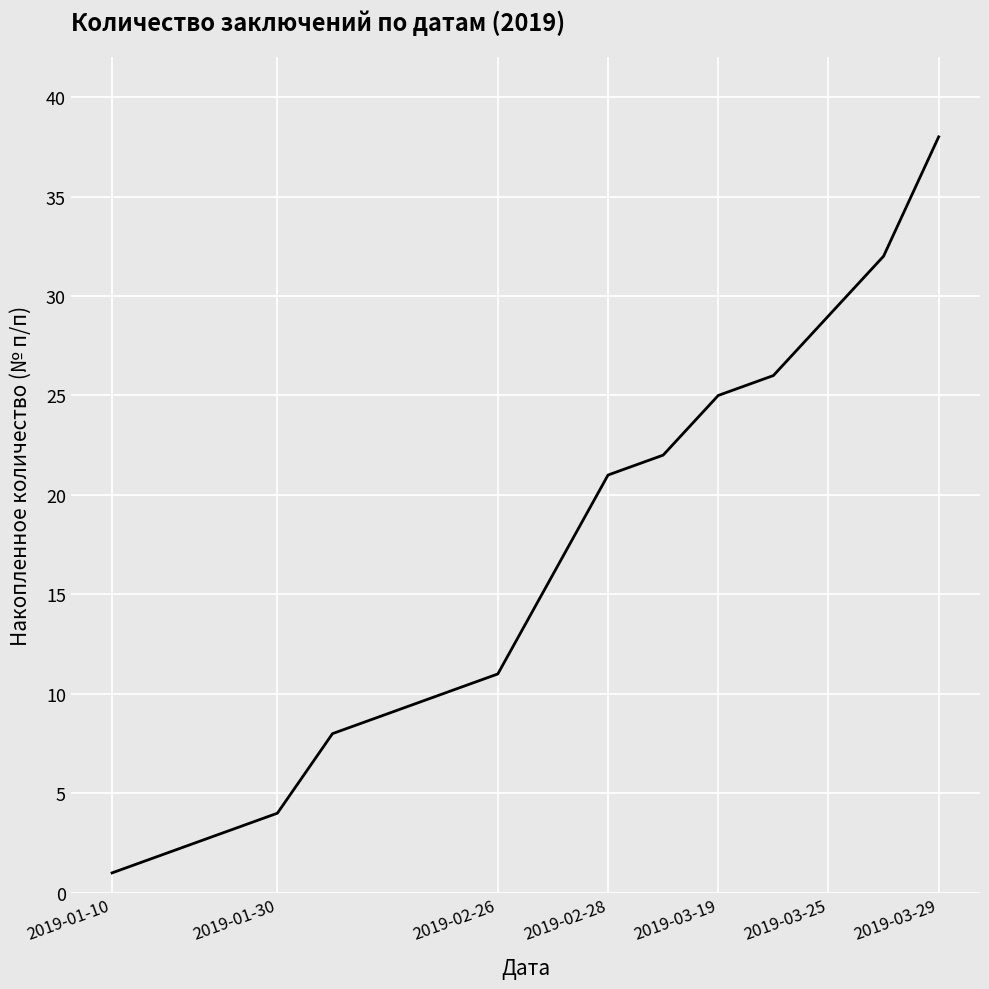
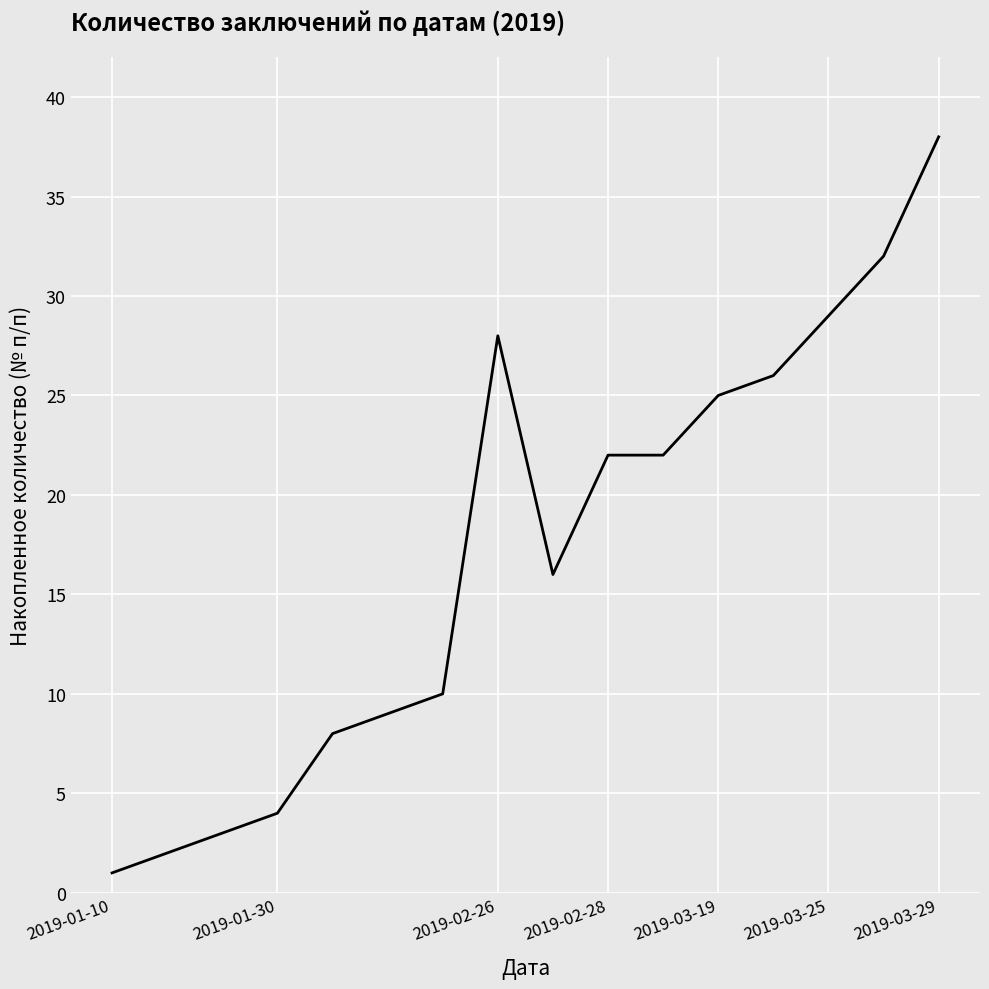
2019-02-26: 11 -> 28
2019-02-28: 21 -> 22
